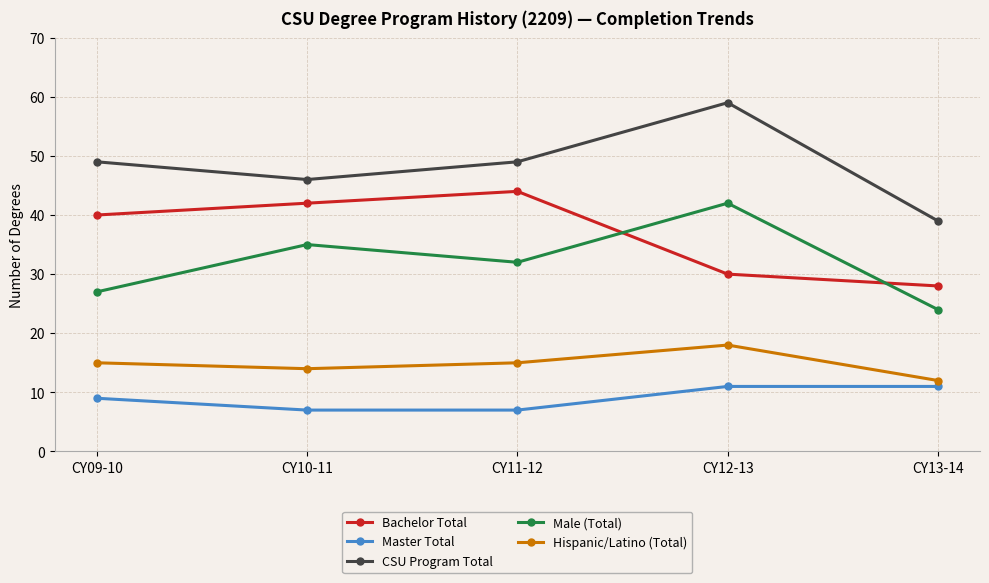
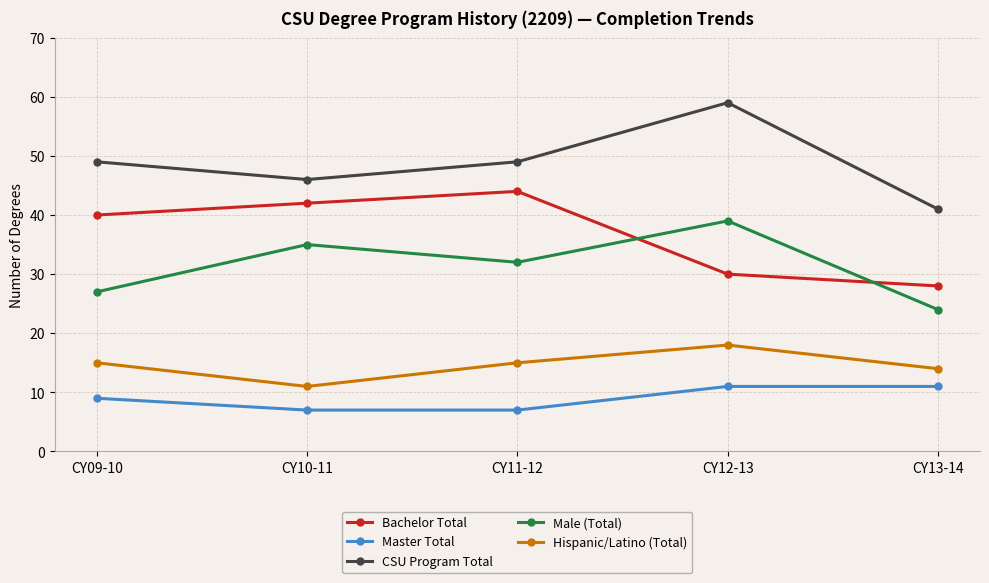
Hispanic/Latino (Total), CY10-11: 14 -> 11
Male (Total), CY12-13: 42 -> 39
CSU Program Total, CY13-14: 39 -> 41
Hispanic/Latino (Total), CY13-14: 12 -> 14
